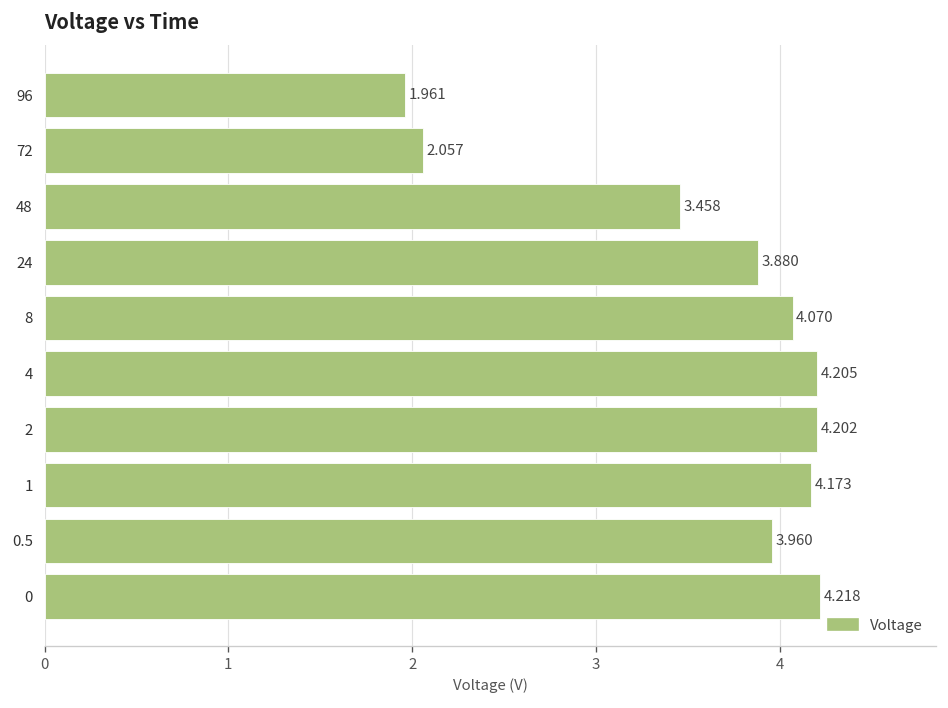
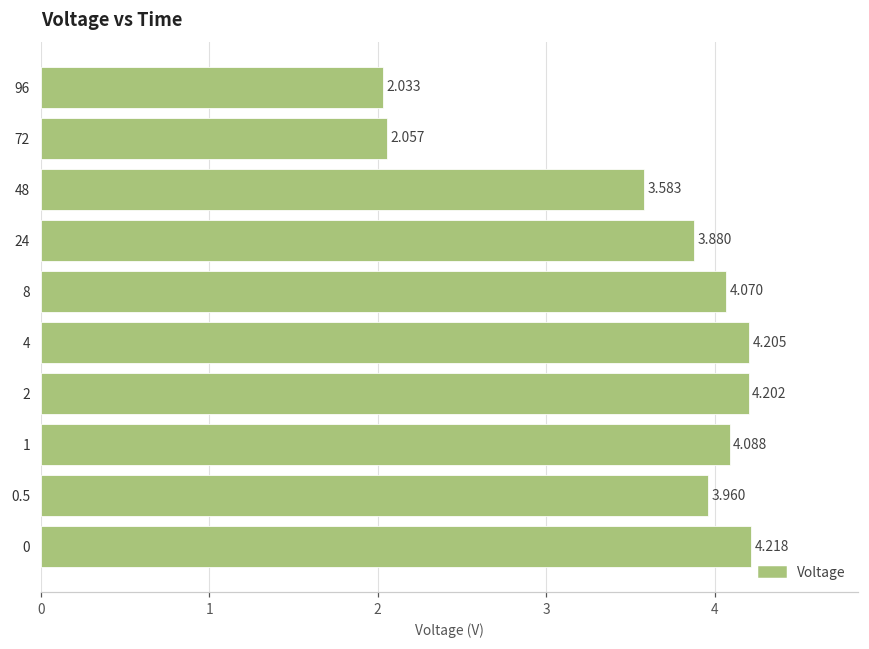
96: 1.961 -> 2.033
48: 3.458 -> 3.583
1: 4.173 -> 4.088
